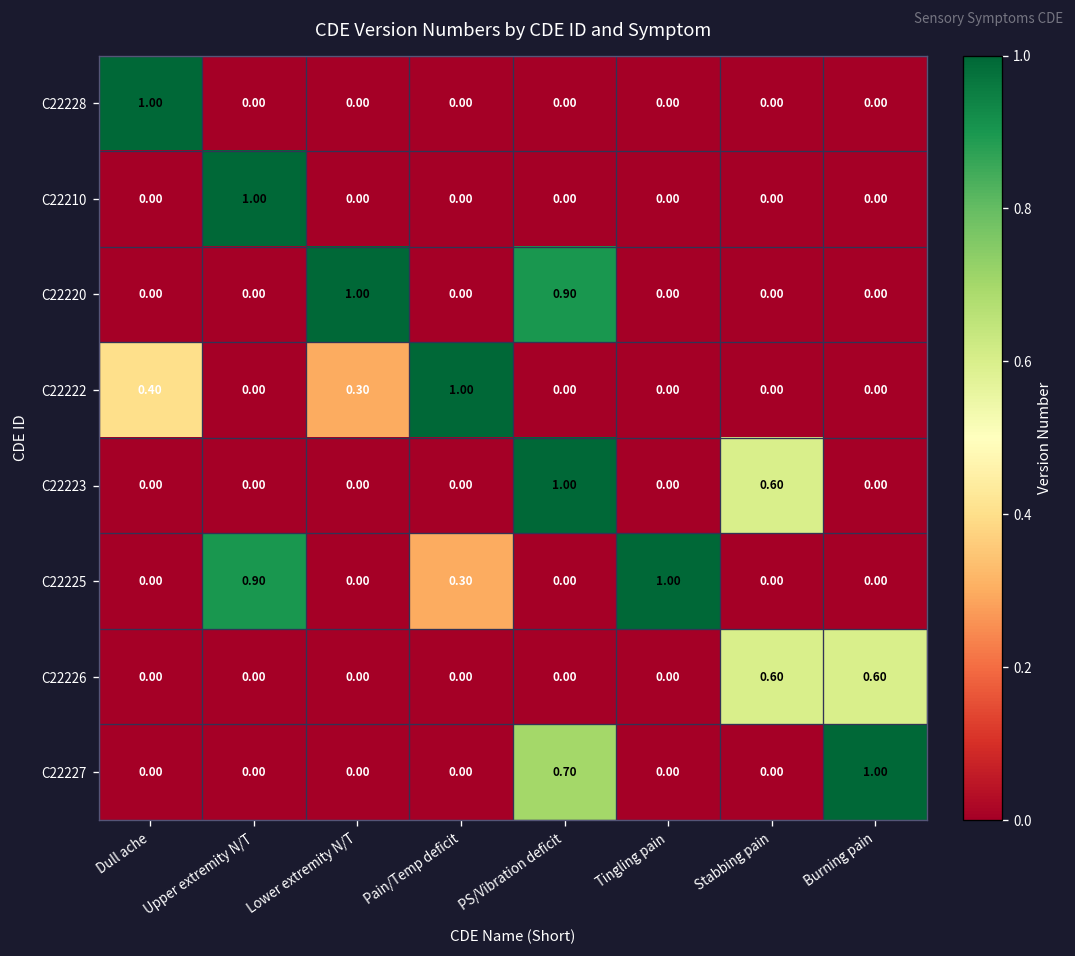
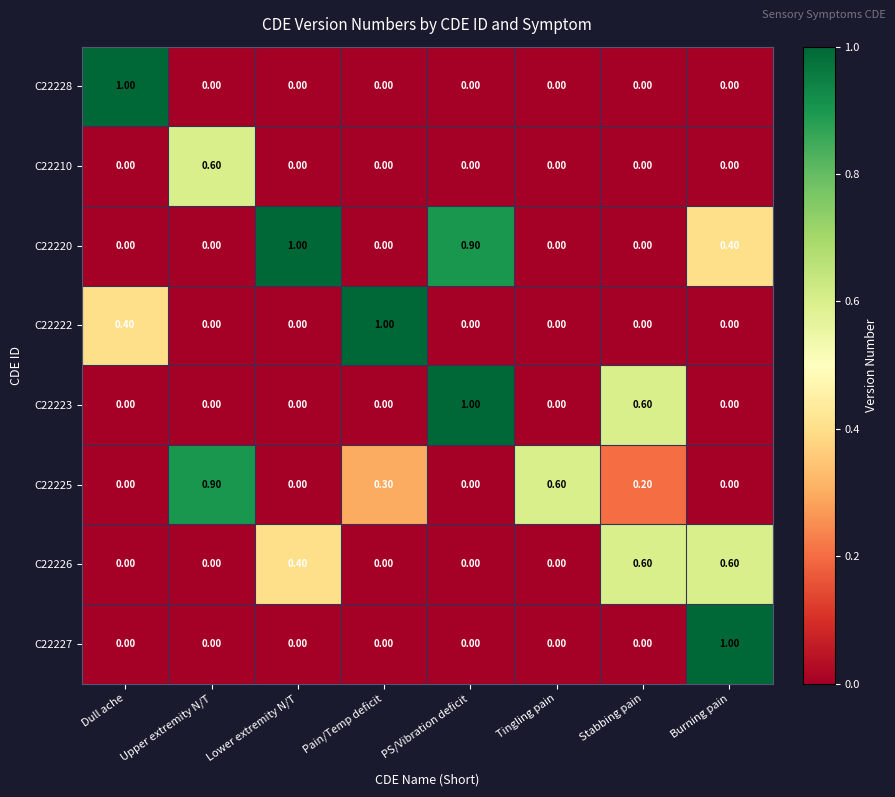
C22210, Upper extremity N/T: 1.00 -> 0.60
C22220, Burning pain: 0.00 -> 0.40
C22222, Lower extremity N/T: 0.30 -> 0.00
C22225, Tingling pain: 1.00 -> 0.60
C22225, Stabbing pain: 0.00 -> 0.20
C22226, Lower extremity N/T: 0.00 -> 0.40
C22227, PS/Vibration deficit: 0.70 -> 0.00
